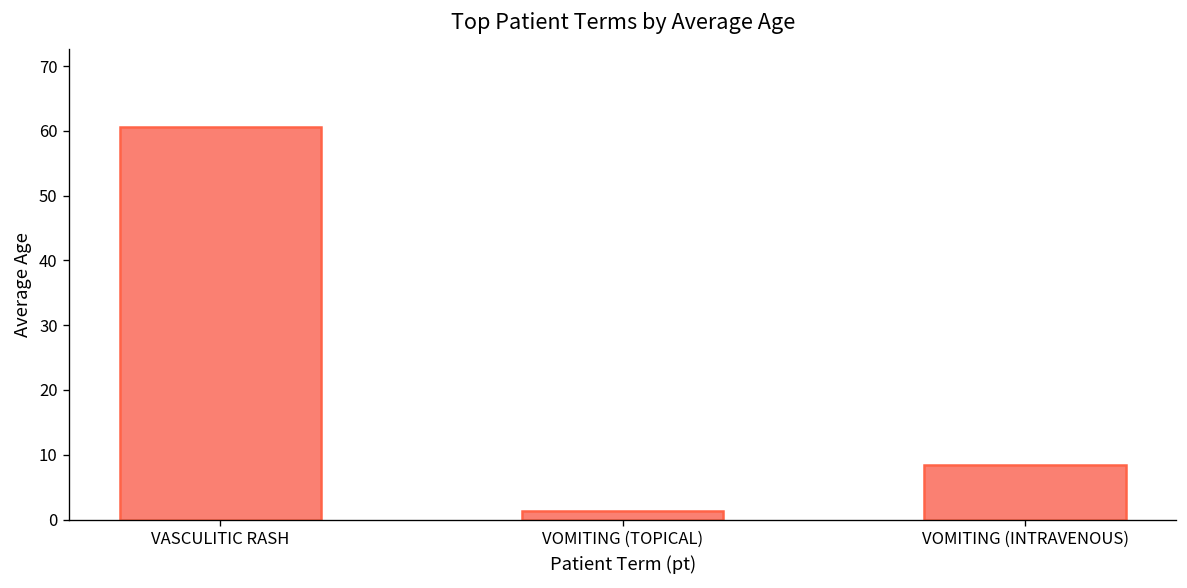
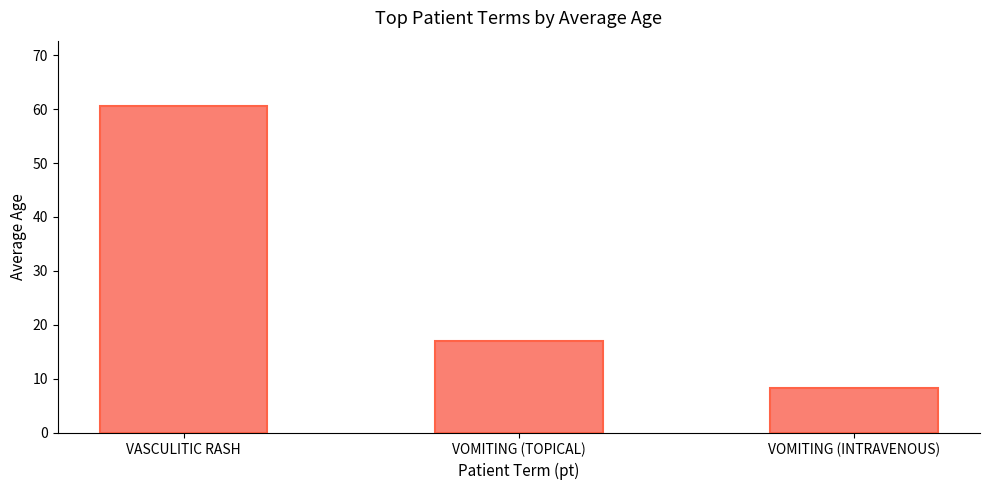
VOMITING (TOPICAL): 1 -> 17
